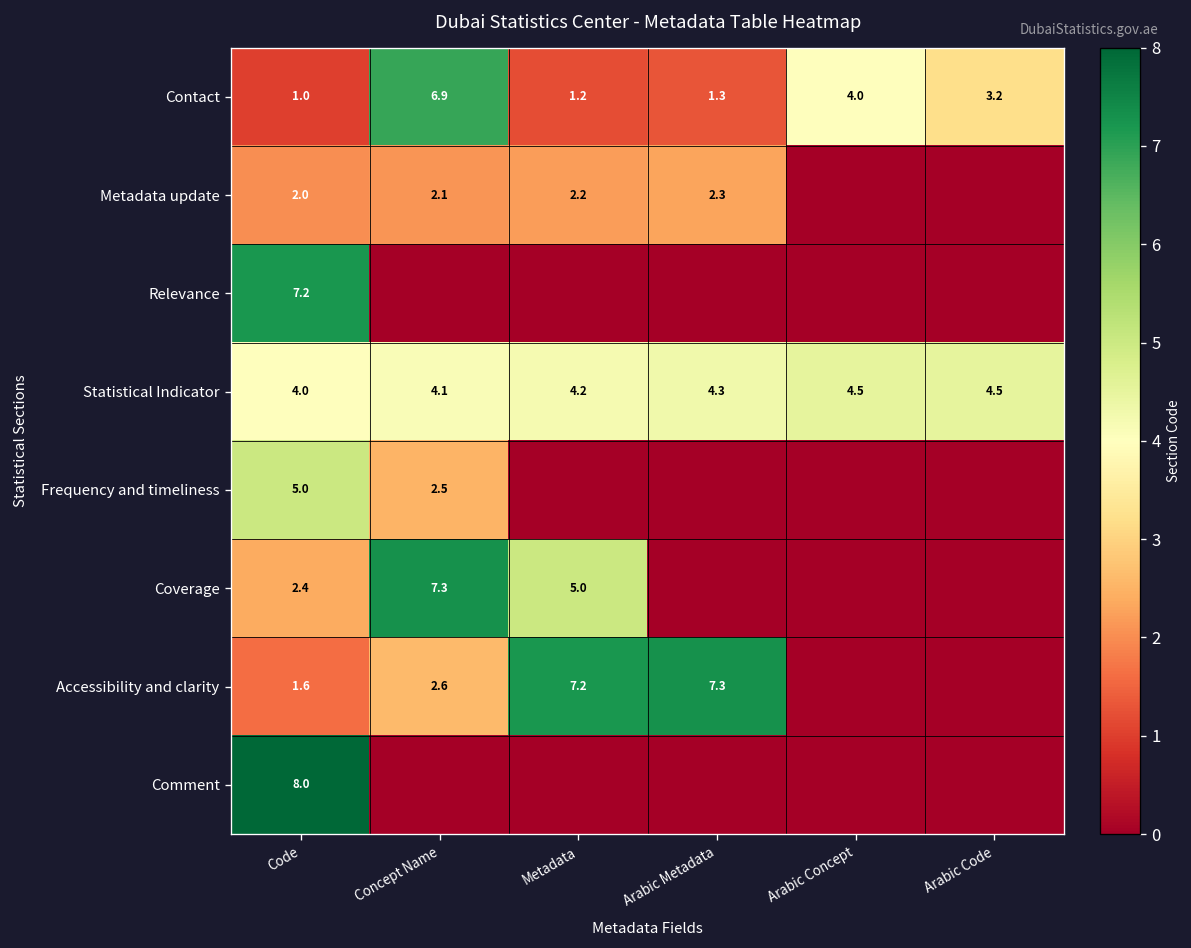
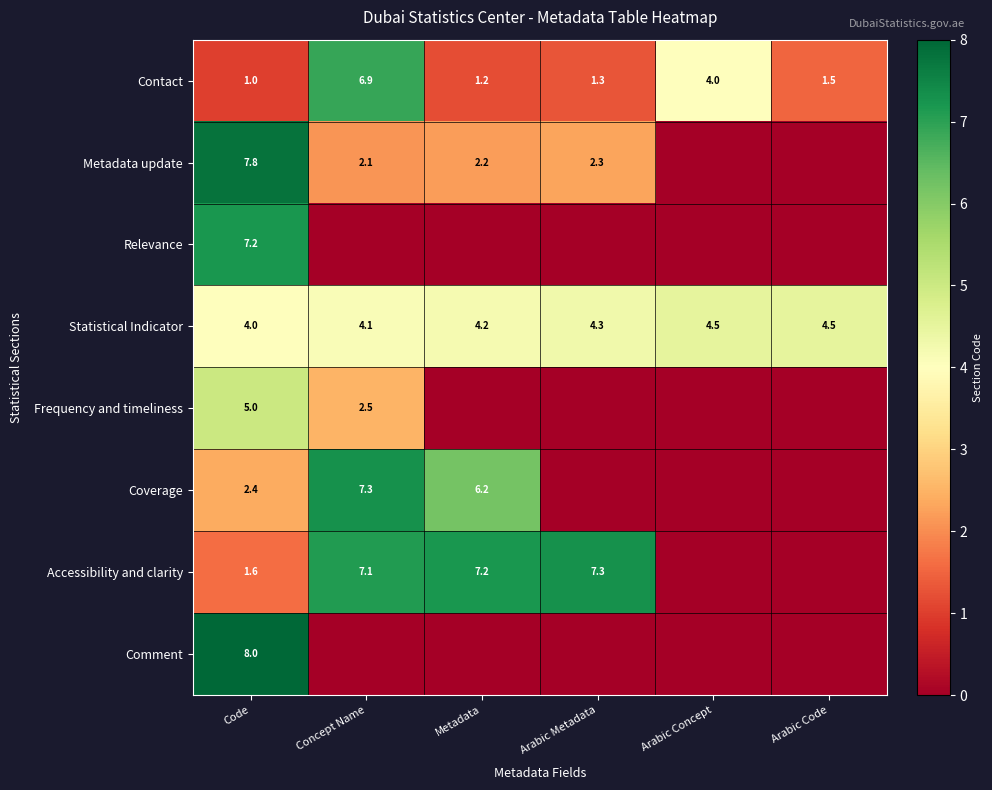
Contact, Arabic Code: 3.2 -> 1.5
Metadata update, Code: 2.0 -> 7.8
Coverage, Metadata: 5.0 -> 6.2
Accessibility and clarity, Concept Name: 2.6 -> 7.1
